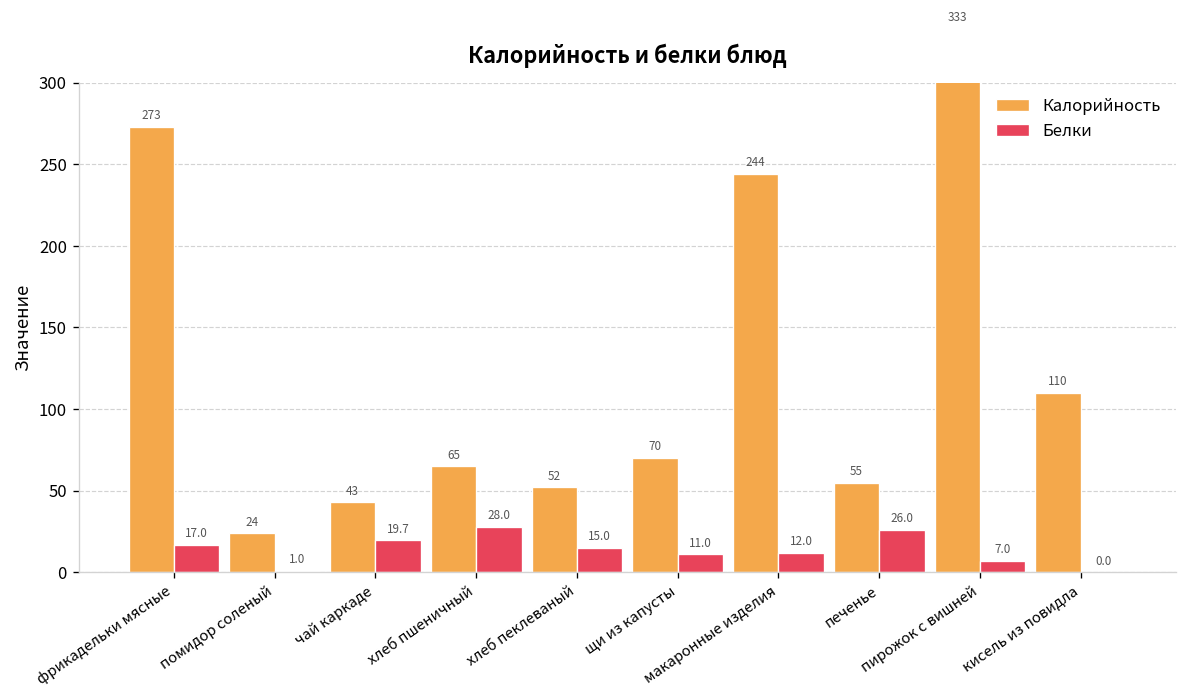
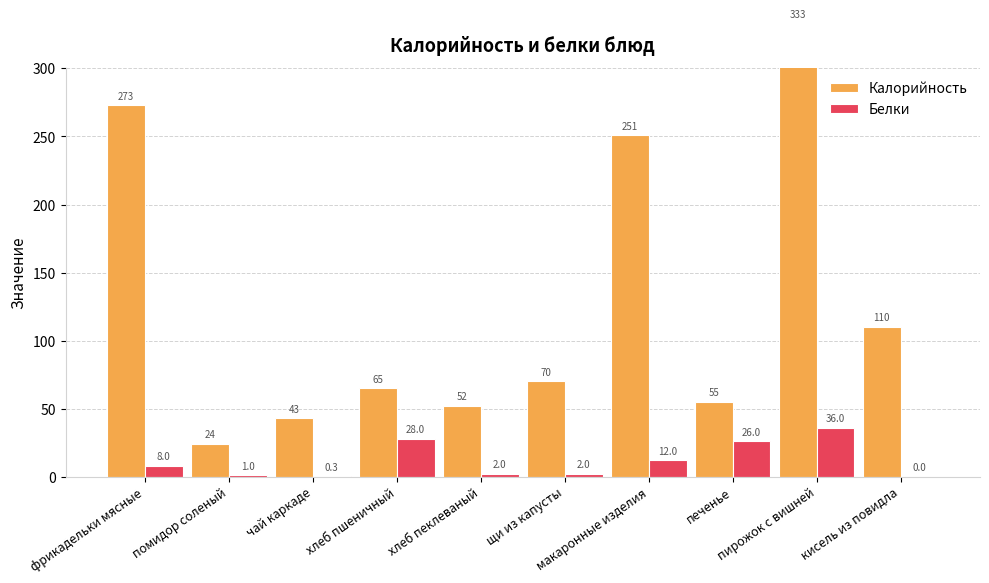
Белки, фрикадельки мясные: 17.0 -> 8.0
Белки, чай каркаде: 19.7 -> 0.3
Белки, хлеб пеклеваный: 15.0 -> 2.0
Белки, щи из капусты: 11.0 -> 2.0
Калорийность, макаронные изделия: 244 -> 251
Белки, пирожок с вишней: 7.0 -> 36.0
